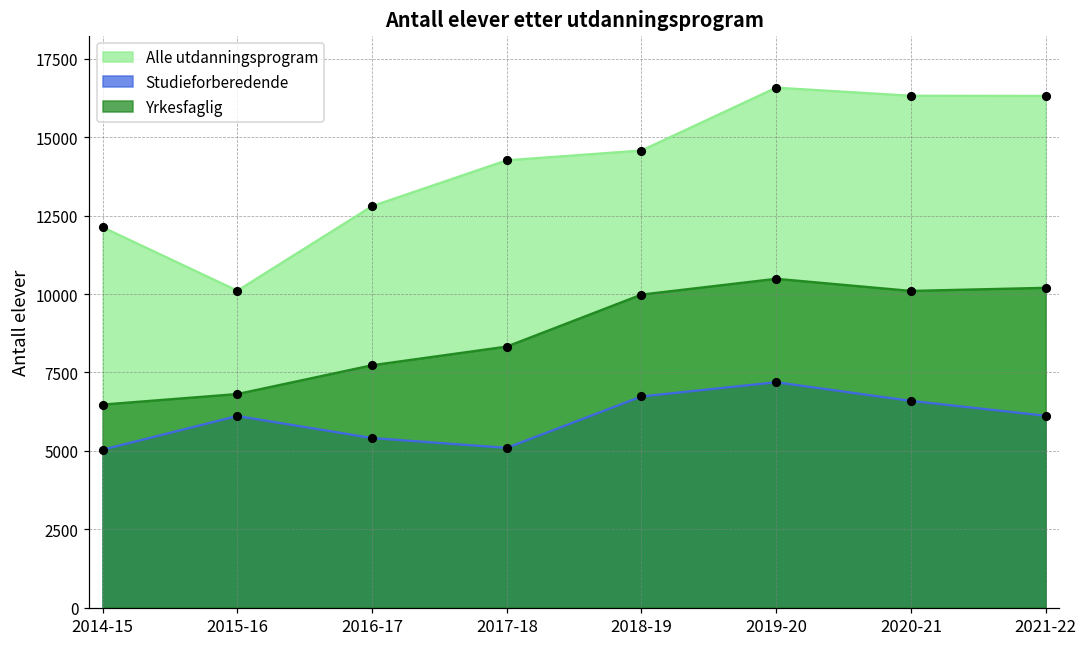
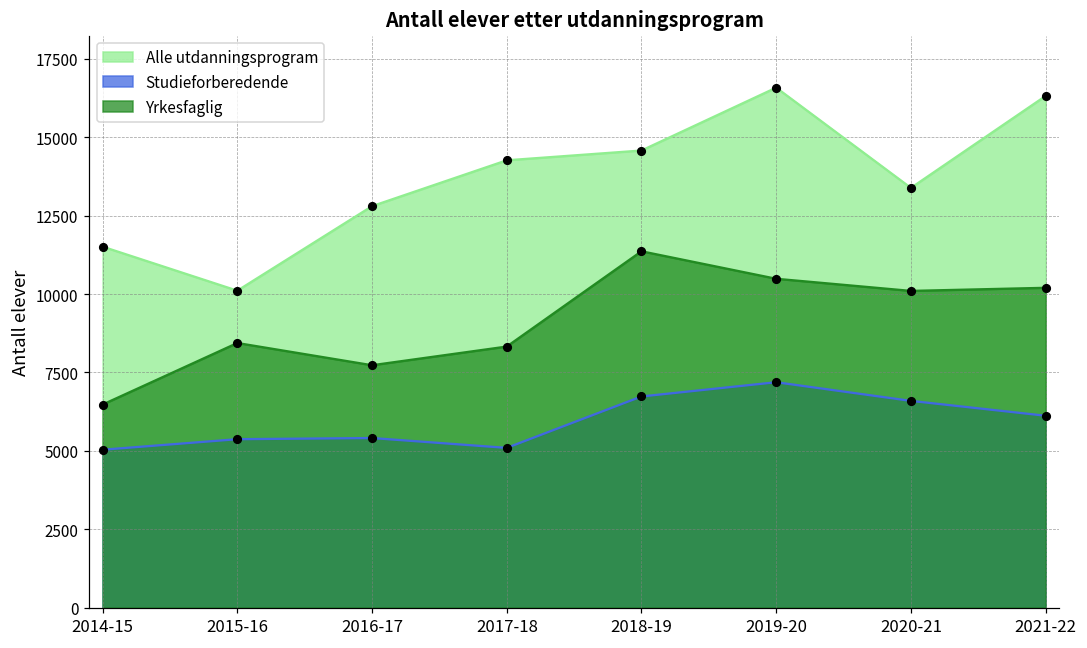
Alle utdanningsprogram, 2014-15: 12100 -> 11500
Studieforberedende, 2015-16: 6100 -> 5400
Yrkesfaglig, 2015-16: 6800 -> 8400
Yrkesfaglig, 2018-19: 10000 -> 11400
Alle utdanningsprogram, 2020-21: 16300 -> 13400
